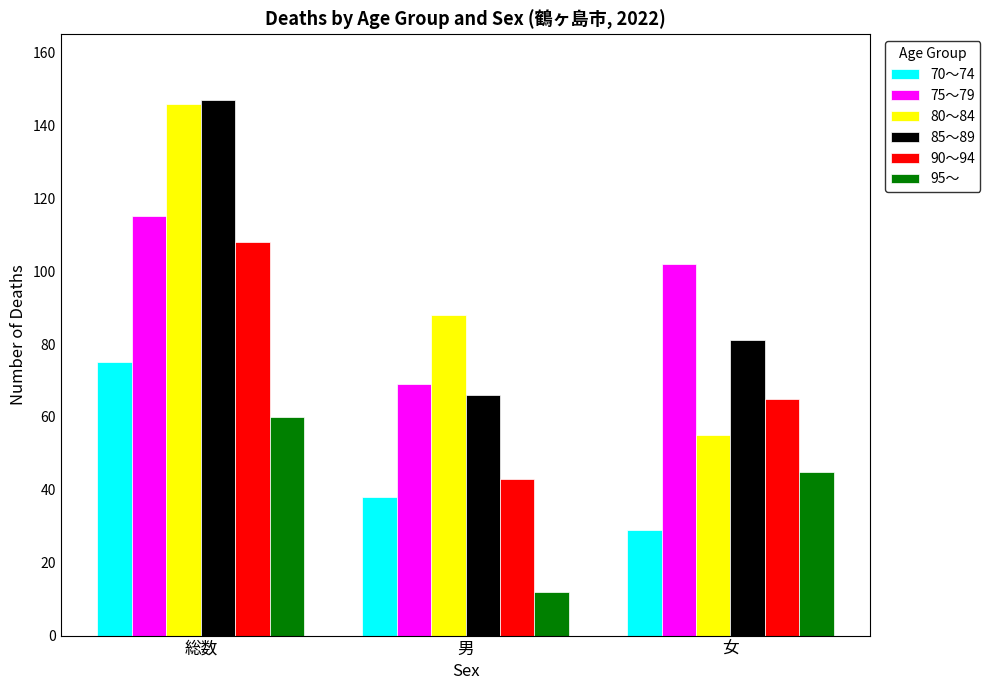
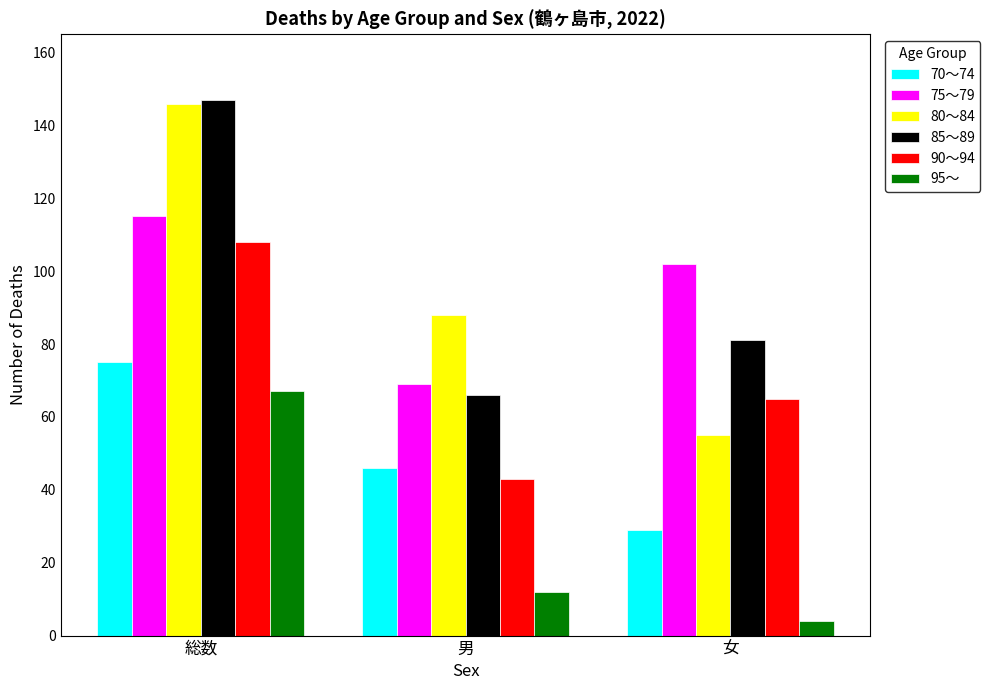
95～, 総数: 60 -> 67
70～74, 男: 38 -> 46
95～, 女: 45 -> 4
